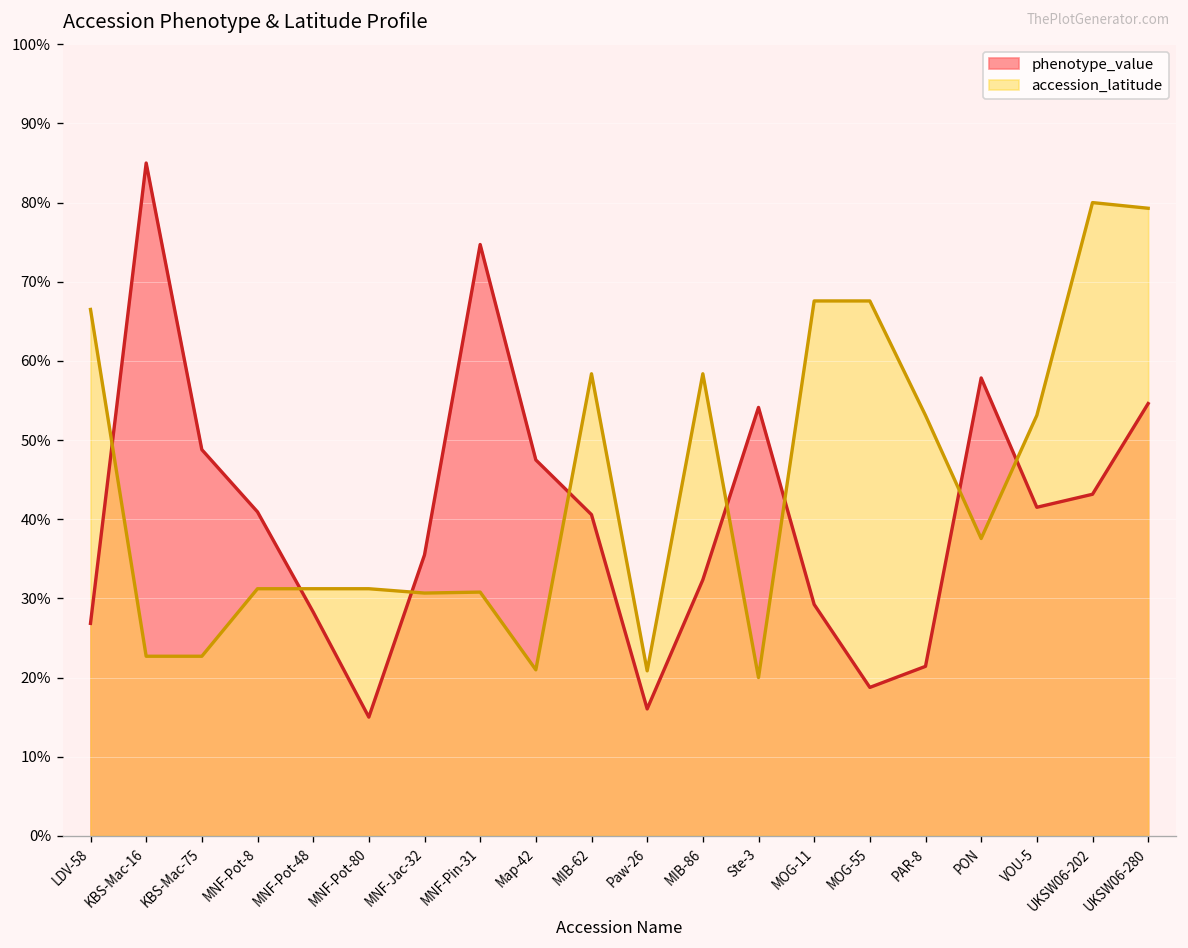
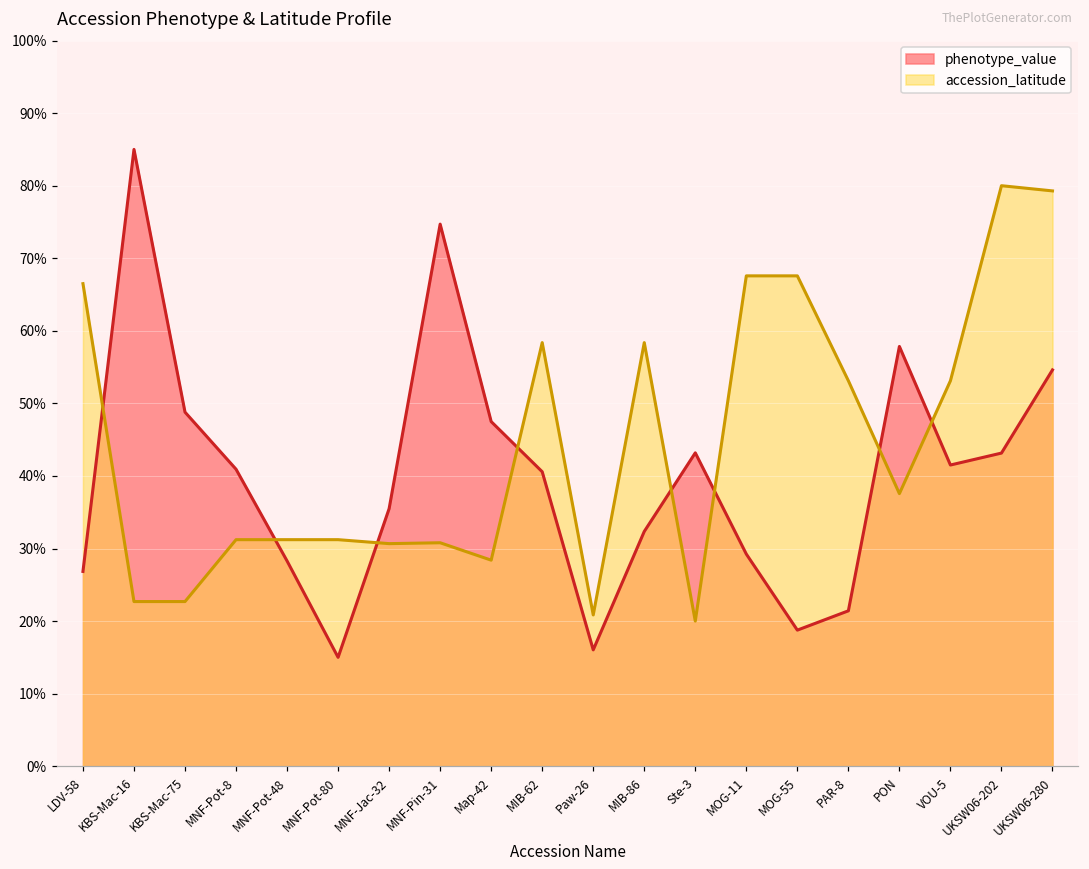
accession_latitude, Map-42: 21% -> 28%
phenotype_value, Ste-3: 54% -> 43%
